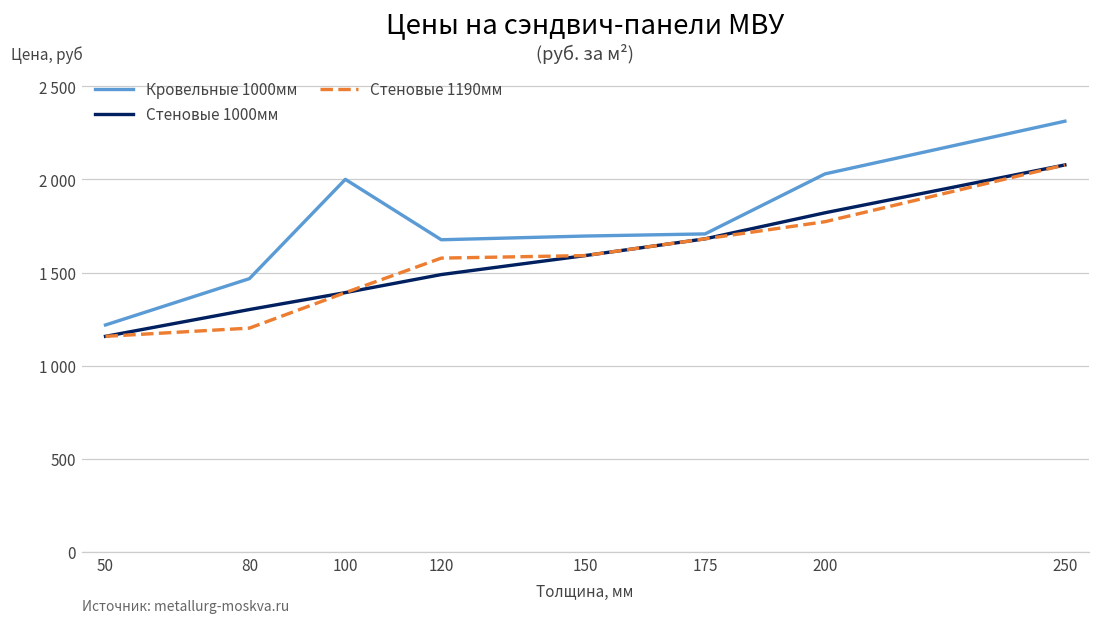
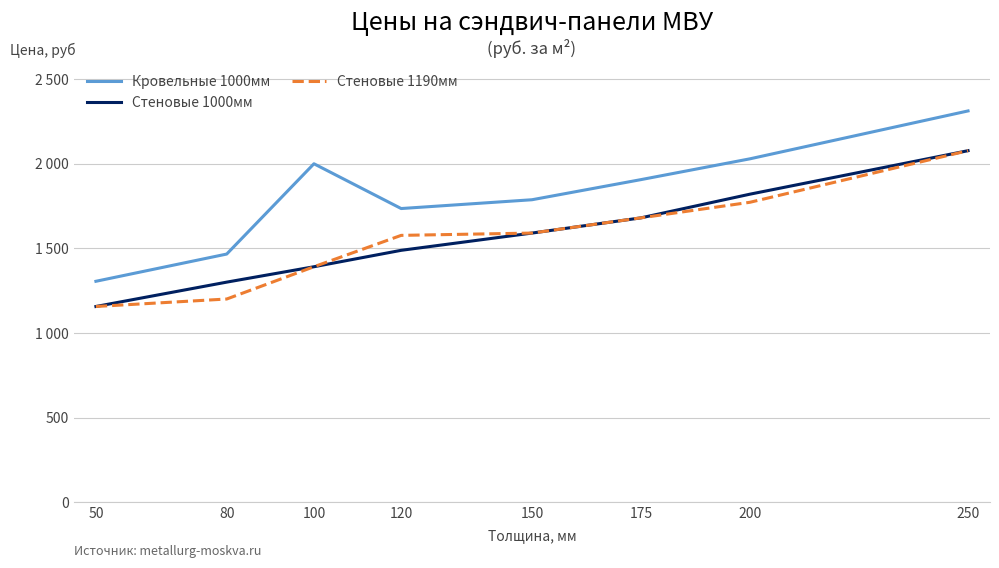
Кровельные 1000мм, 50: 1220 -> 1310
Кровельные 1000мм, 120: 1680 -> 1740
Кровельные 1000мм, 150: 1700 -> 1790
Кровельные 1000мм, 175: 1710 -> 1910
